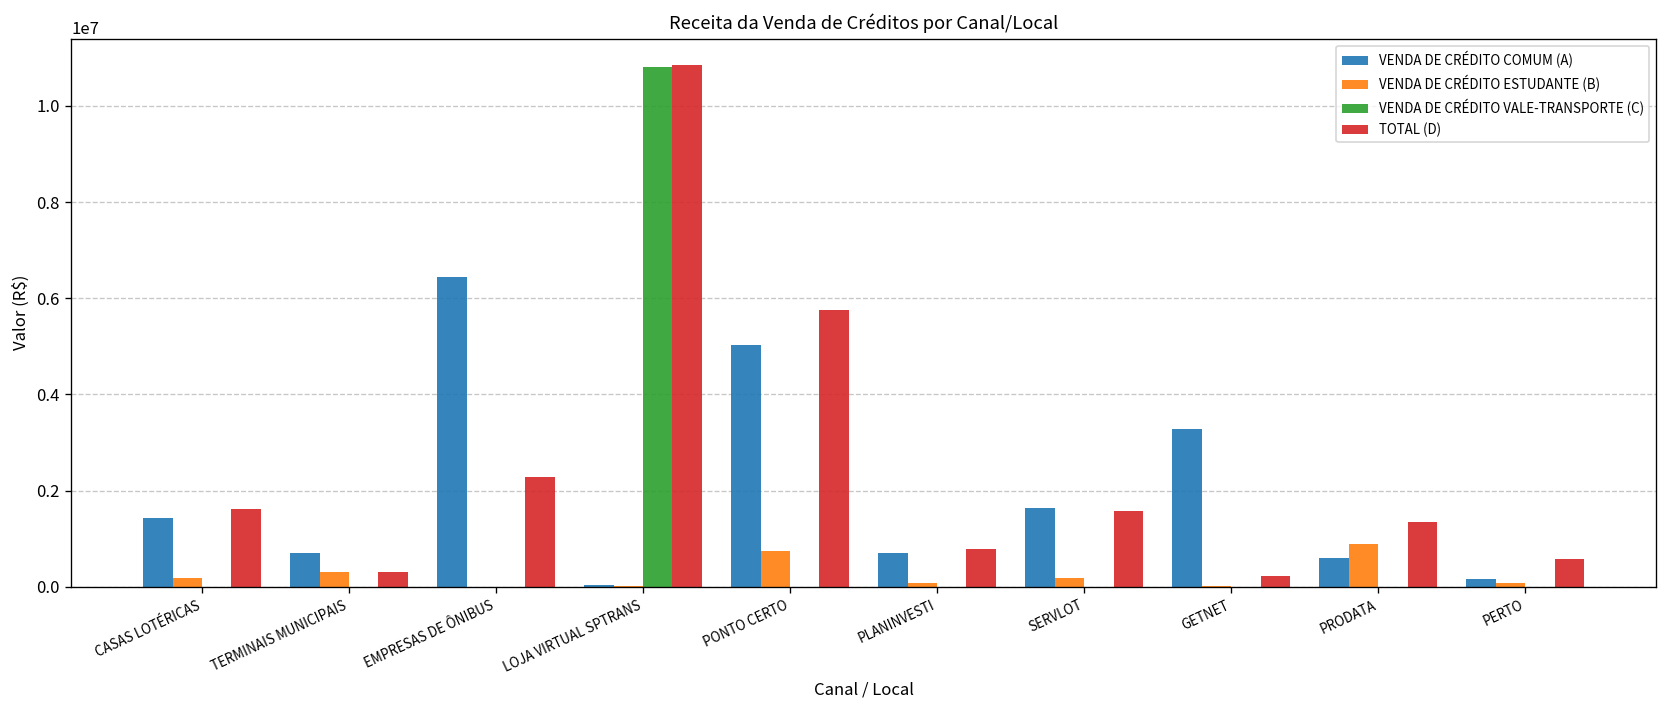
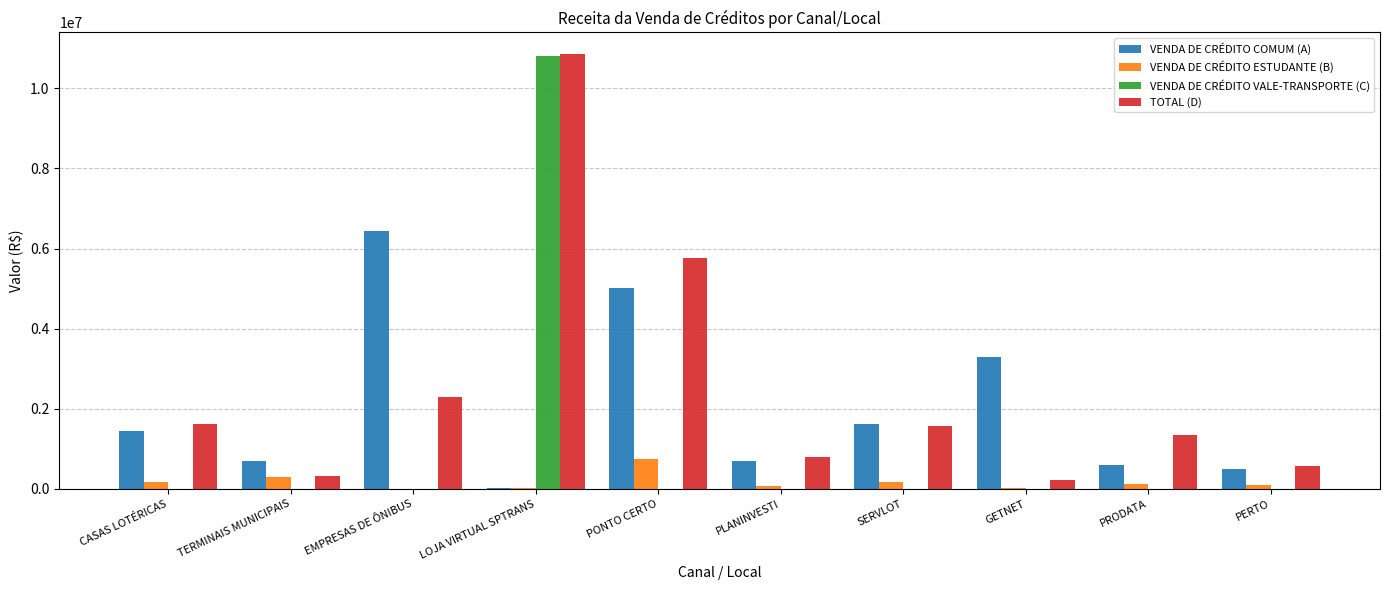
VENDA DE CRÉDITO ESTUDANTE (B), PRODATA: 900000 -> 100000
VENDA DE CRÉDITO COMUM (A), PERTO: 200000 -> 500000
